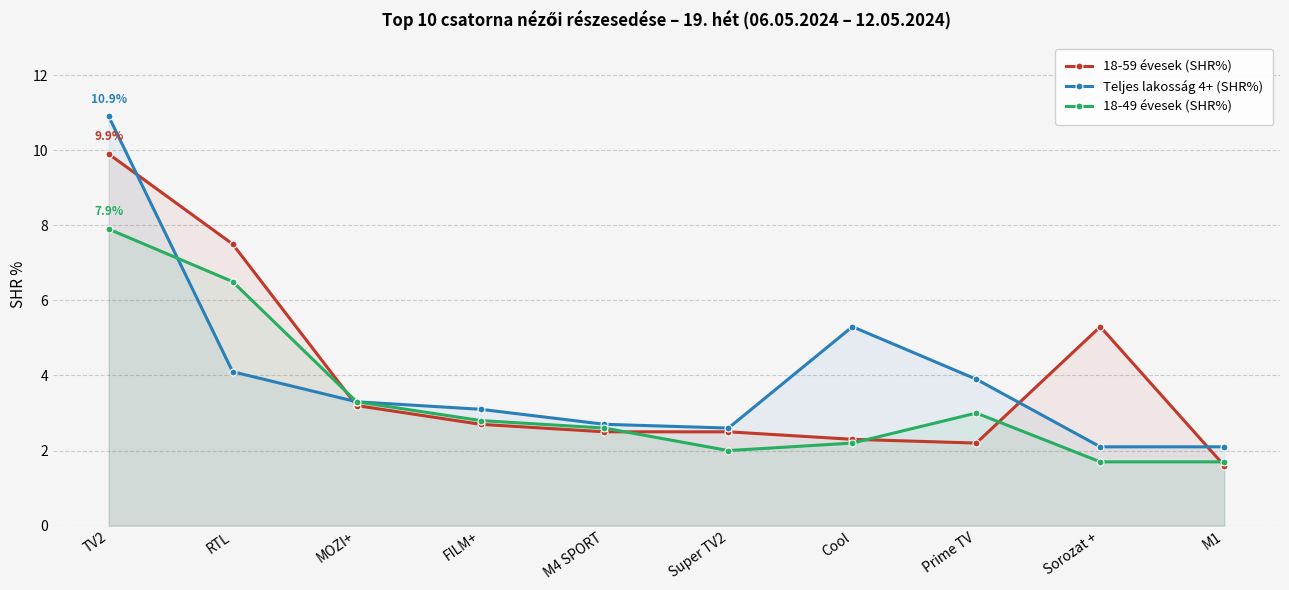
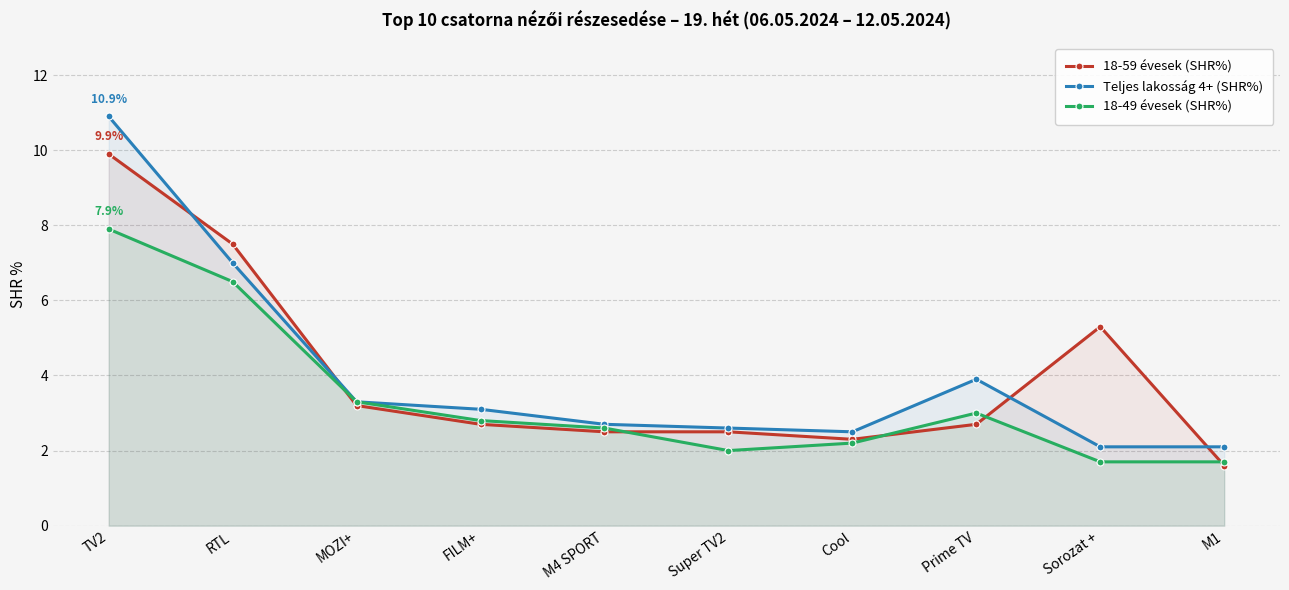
Teljes lakosság 4+ (SHR%), RTL: 4.1 -> 7.0
Teljes lakosság 4+ (SHR%), Cool: 5.3 -> 2.5
18-59 évesek (SHR%), Prime TV: 2.2 -> 2.7
